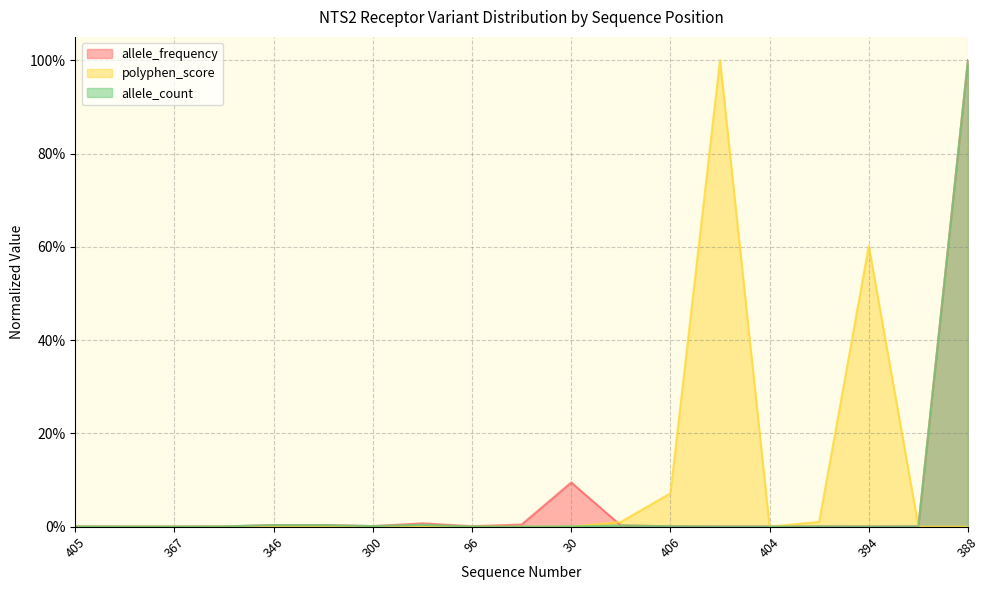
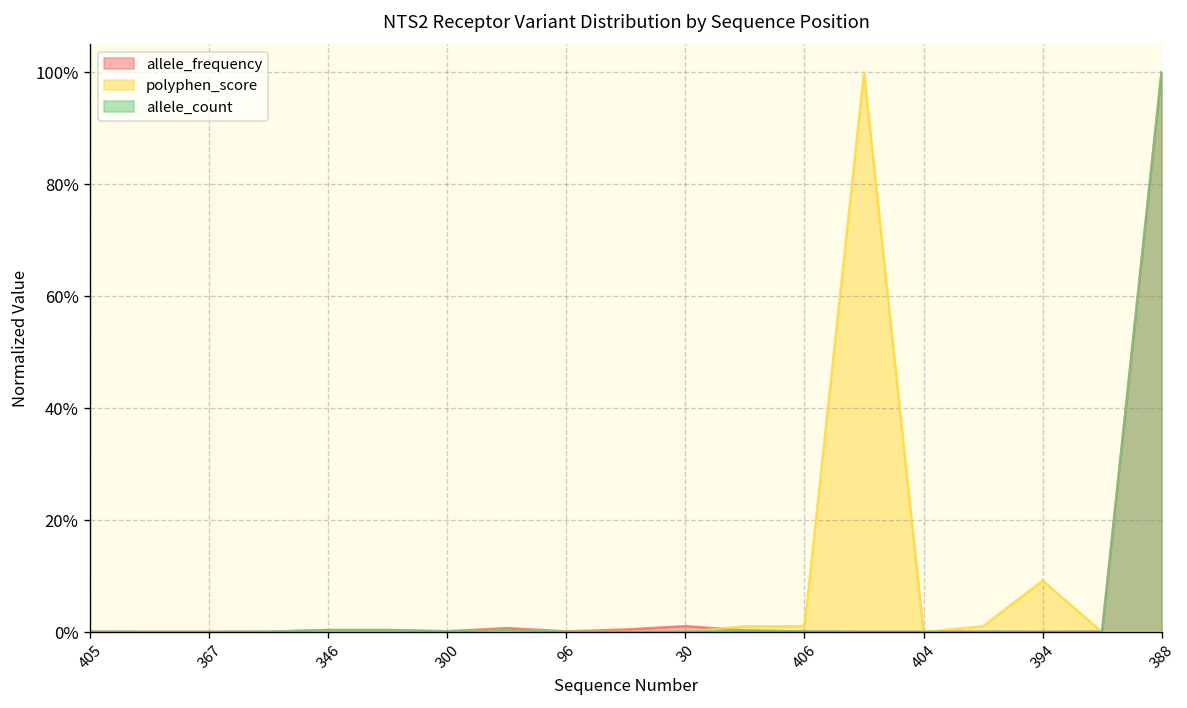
allele_frequency, 30: 9% -> 1%
polyphen_score, 406: 7% -> 1%
polyphen_score, 394: 60% -> 9%
